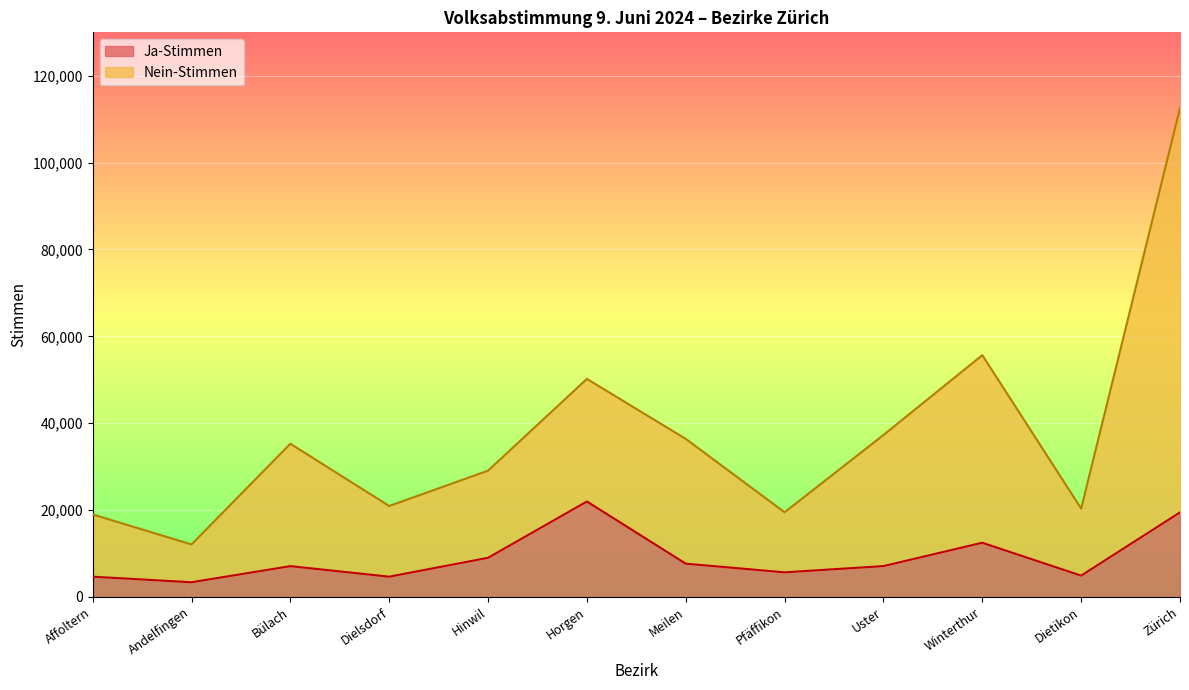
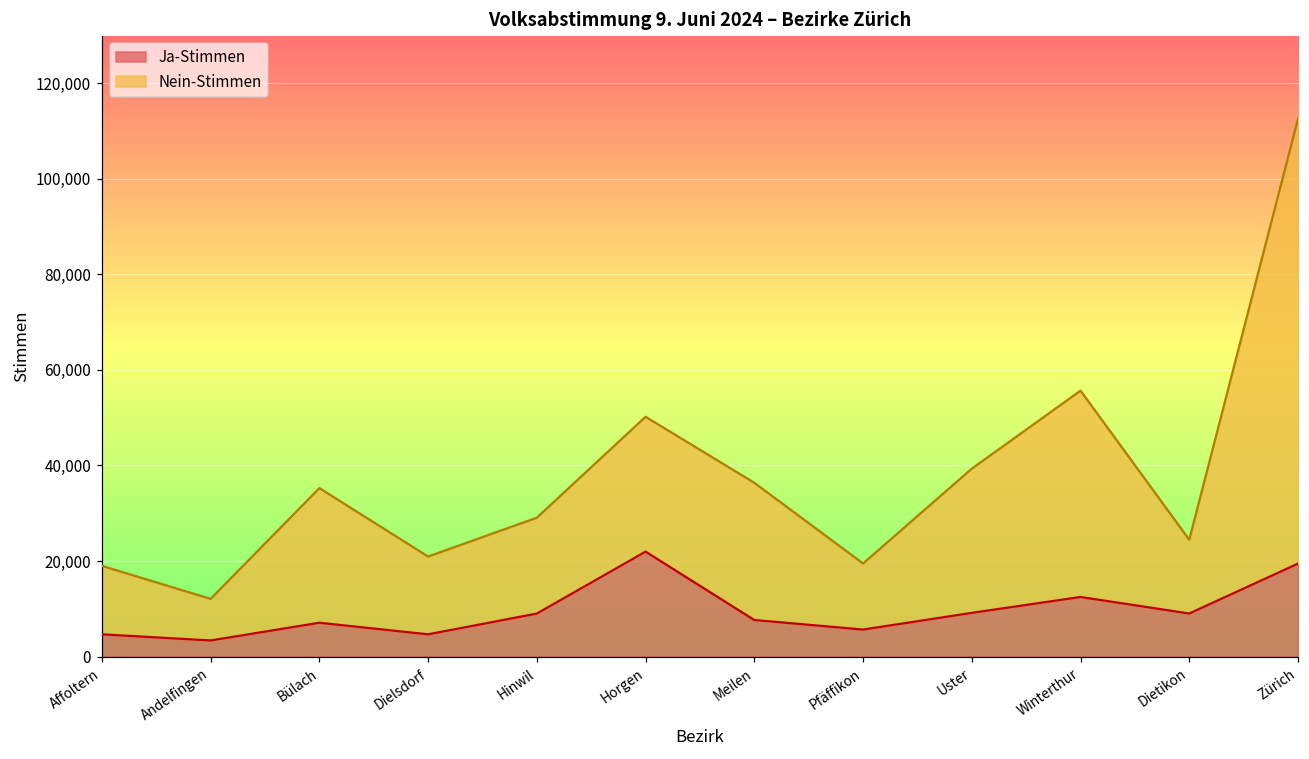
Ja-Stimmen, Uster: 7,000 -> 9,000
Ja-Stimmen, Dietikon: 5,000 -> 9,000
